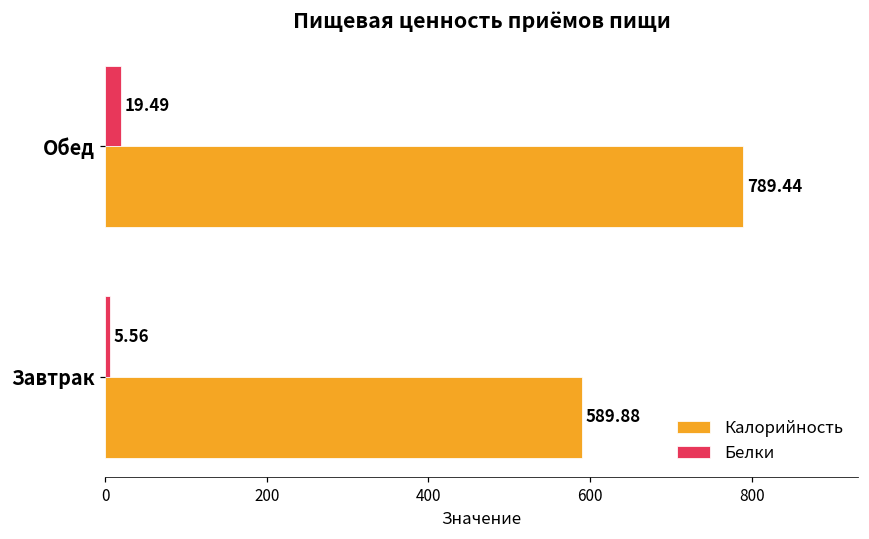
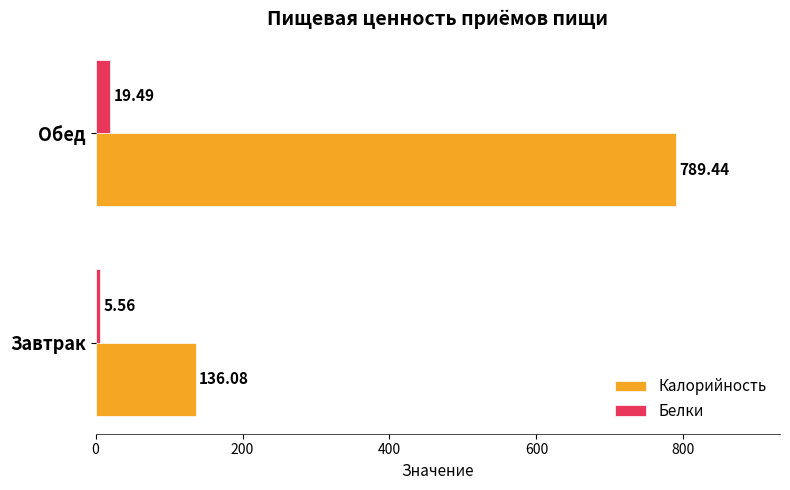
Калорийность, Завтрак: 589.88 -> 136.08
